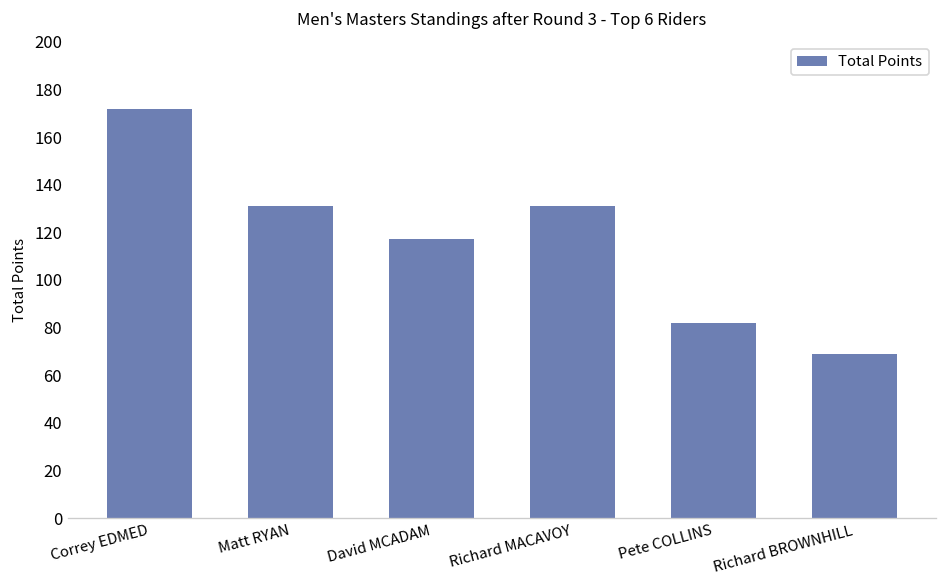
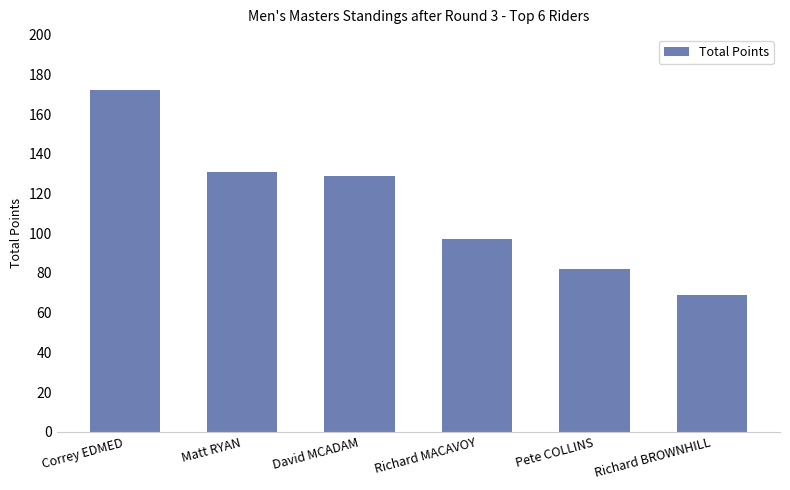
David MCADAM: 117 -> 129
Richard MACAVOY: 131 -> 97
